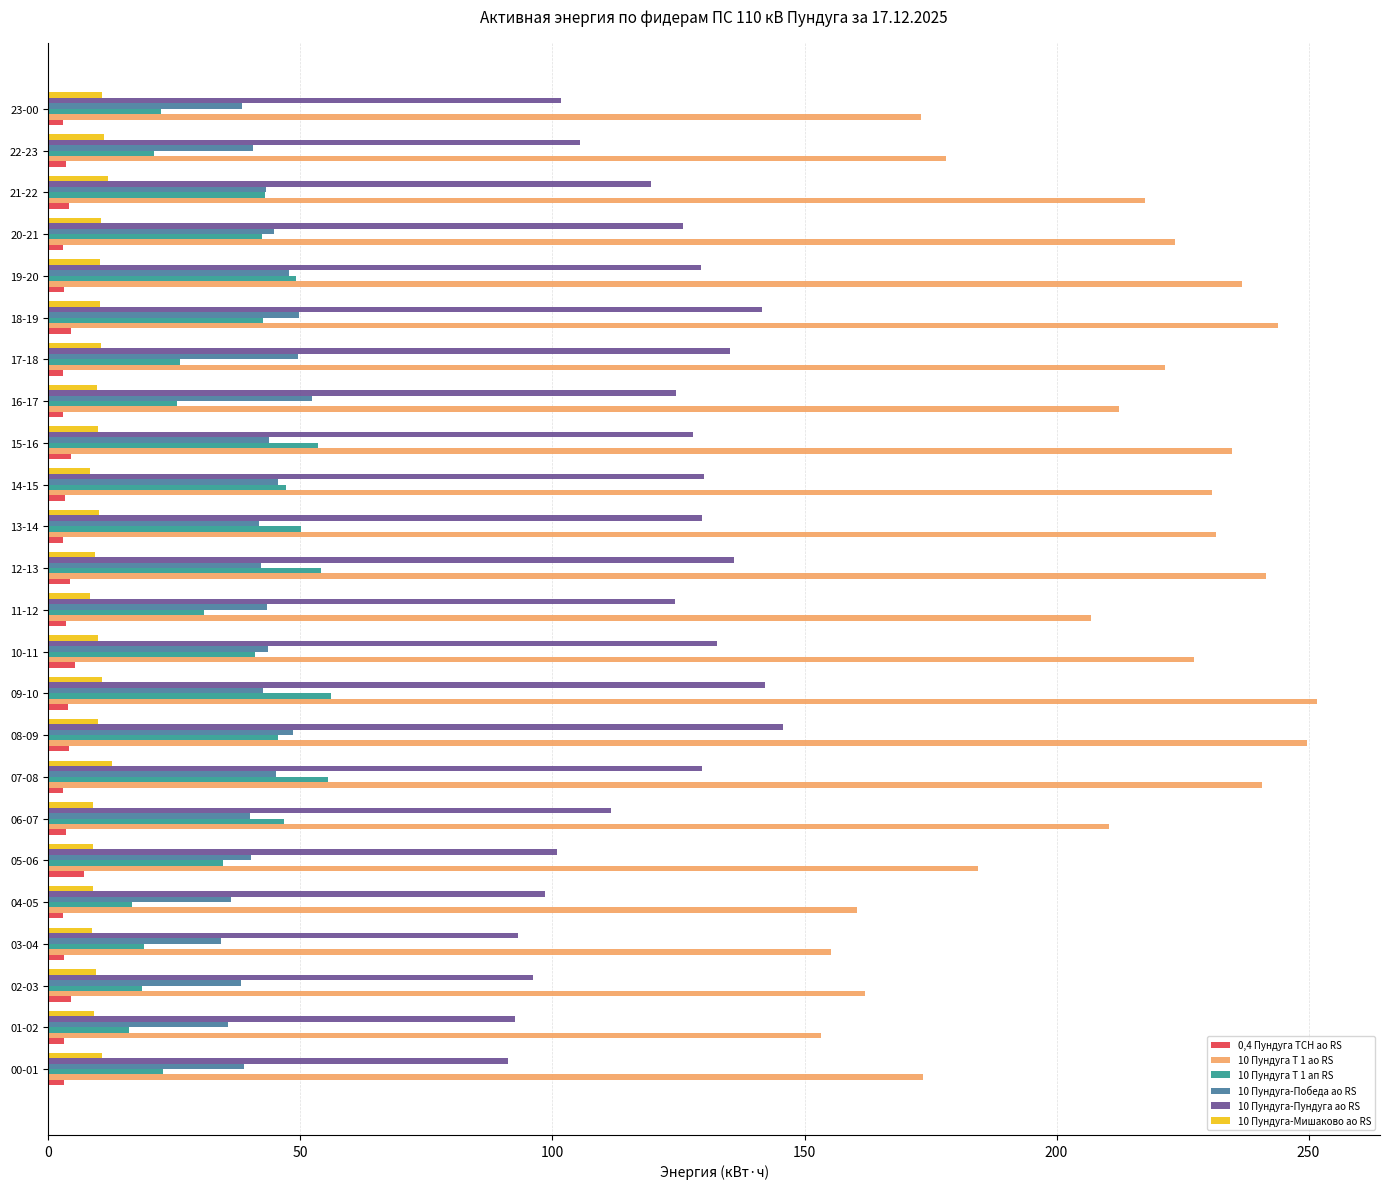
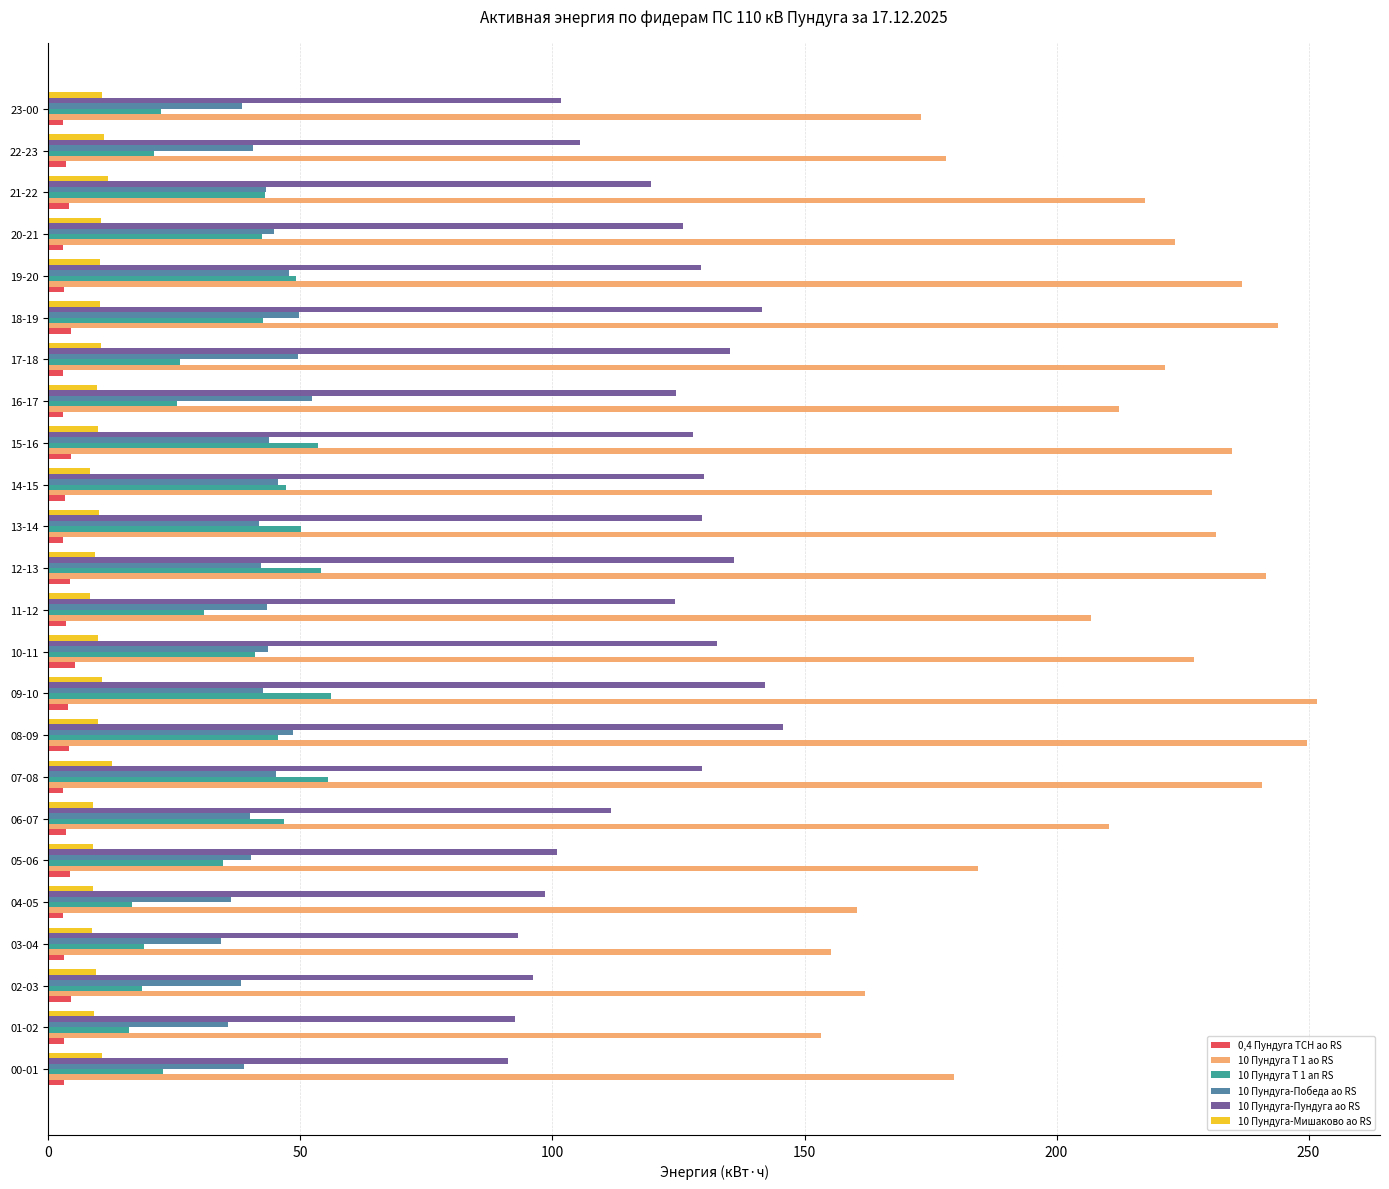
0,4 Пундуга ТСН ао RS, 05-06: 7 -> 4
10 Пундуга Т 1 ао RS, 00-01: 174 -> 180
